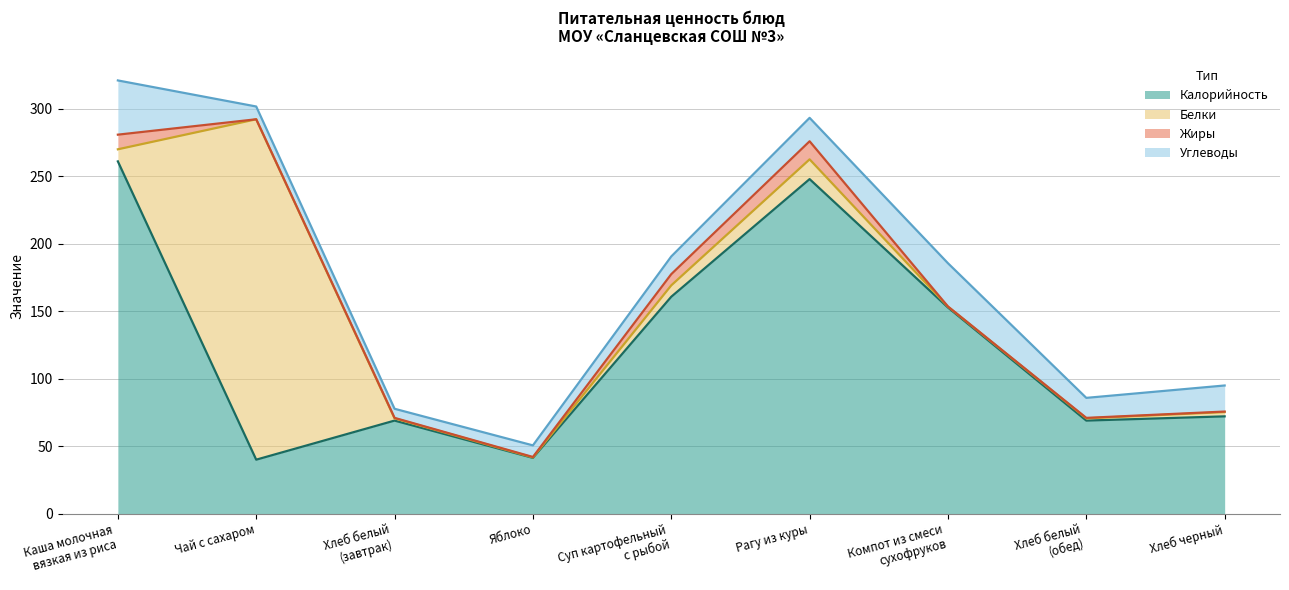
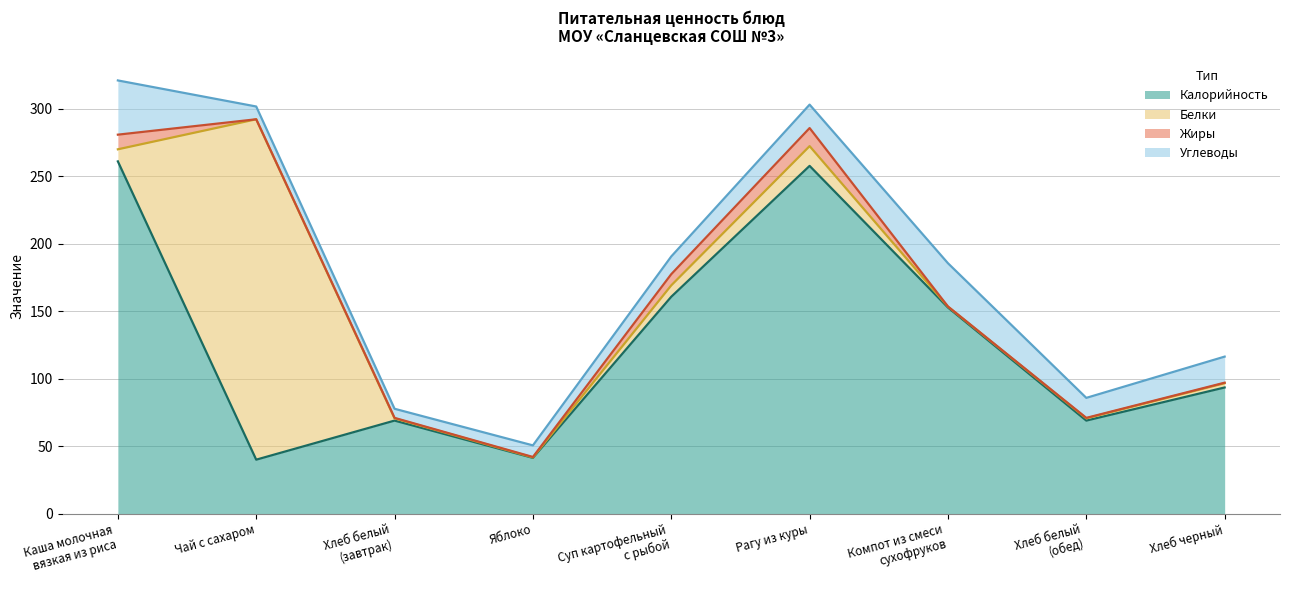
Калорийность, Рагу из куры: 248 -> 258
Калорийность, Хлеб черный: 72 -> 94
